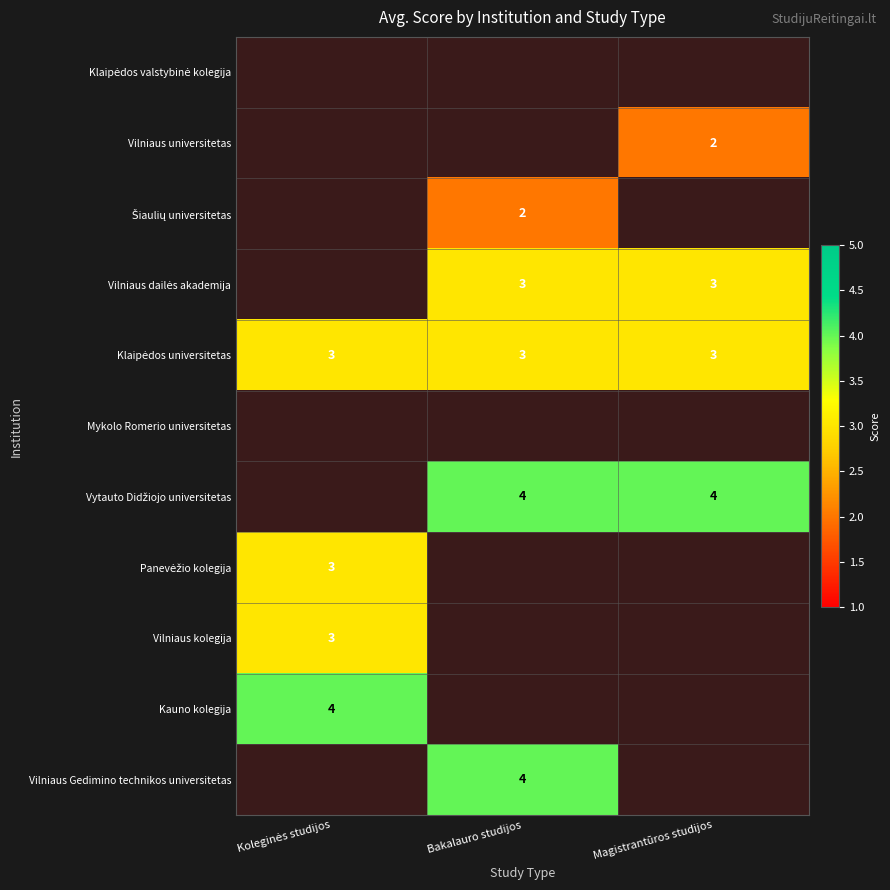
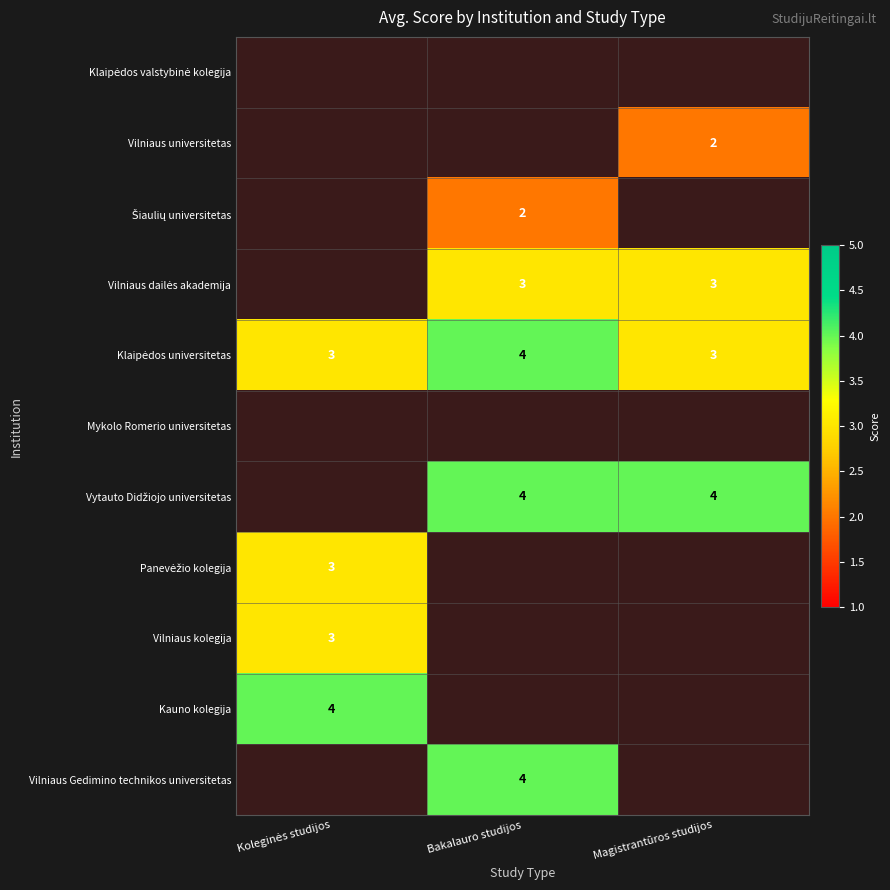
Klaipėdos universitetas, Bakalauro studijos: 3 -> 4
